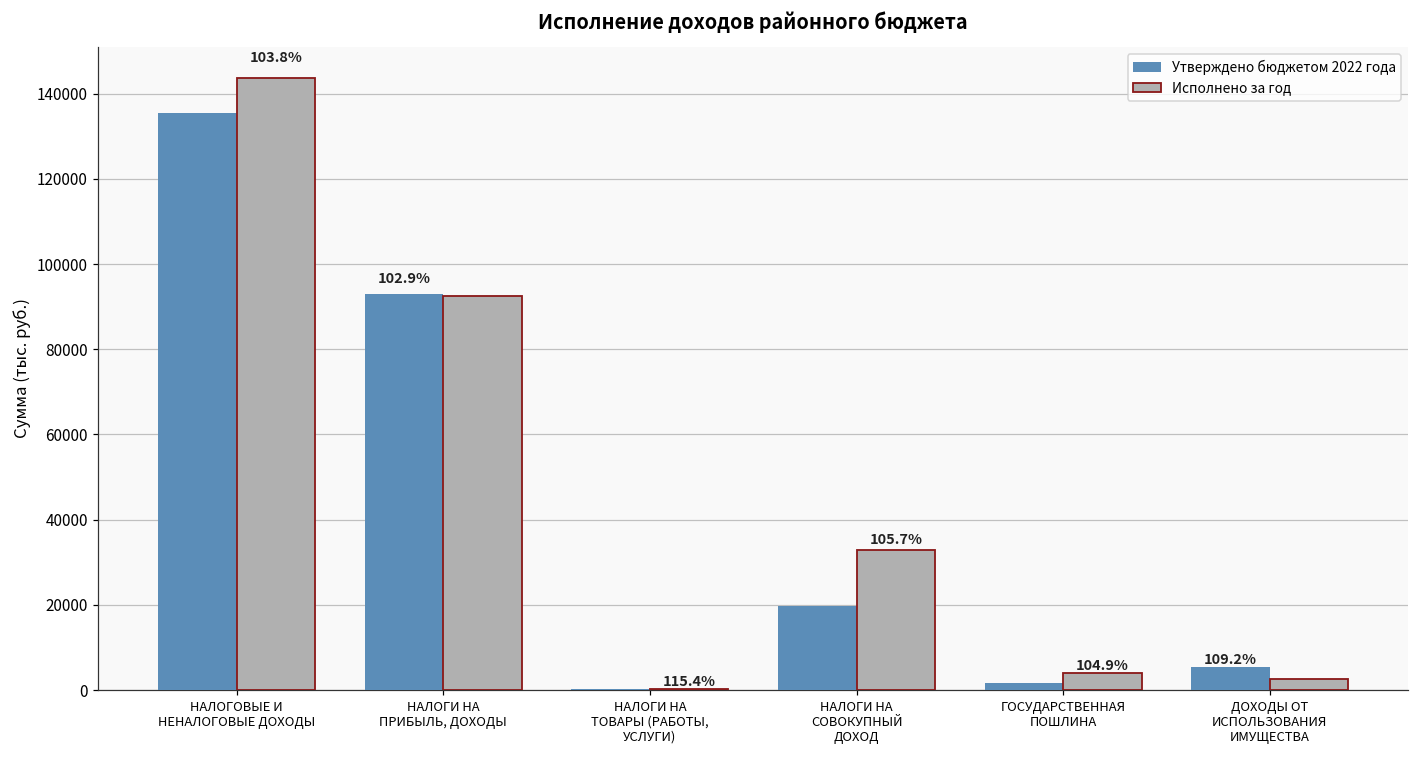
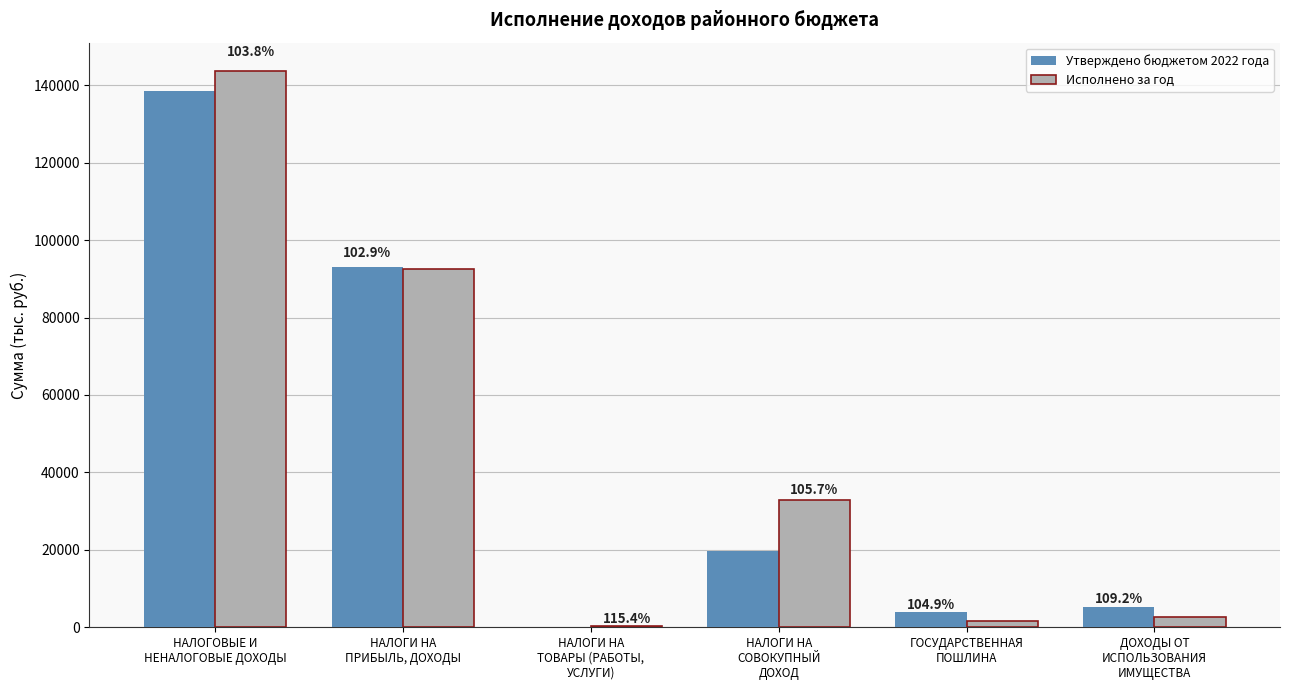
Утверждено бюджетом 2022 года, НАЛОГОВЫЕ И НЕНАЛОГОВЫЕ ДОХОДЫ: 135000 -> 139000
Утверждено бюджетом 2022 года, ГОСУДАРСТВЕННАЯ ПОШЛИНА: 2000 -> 4000
Исполнено за год, ГОСУДАРСТВЕННАЯ ПОШЛИНА: 4000 -> 2000
